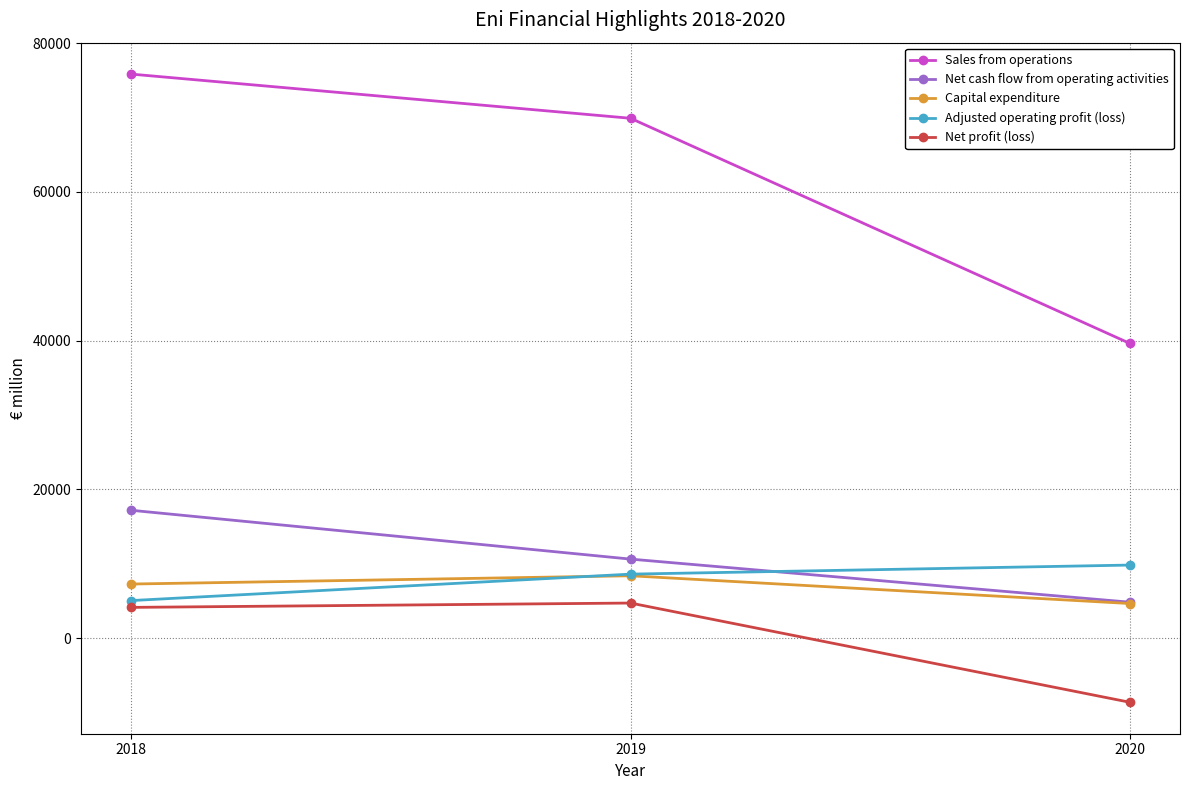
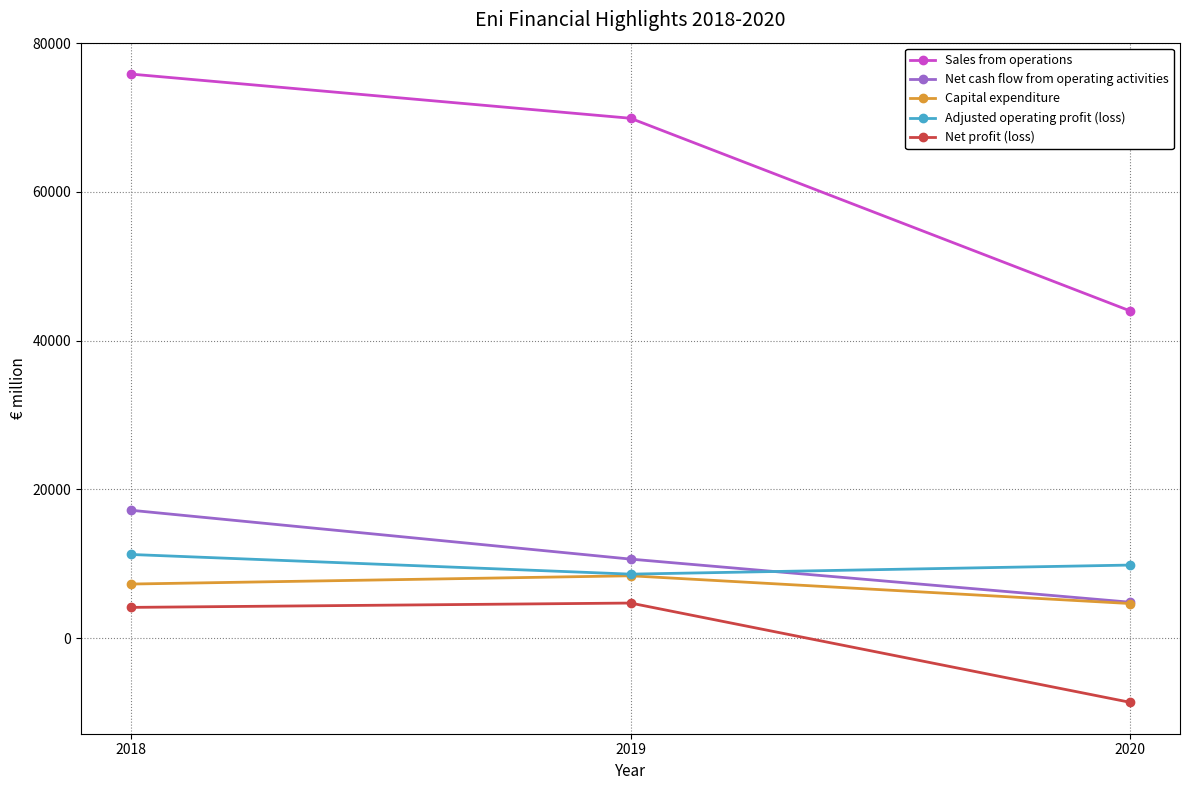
Adjusted operating profit (loss), 2018: 5000 -> 11000
Sales from operations, 2020: 40000 -> 44000
